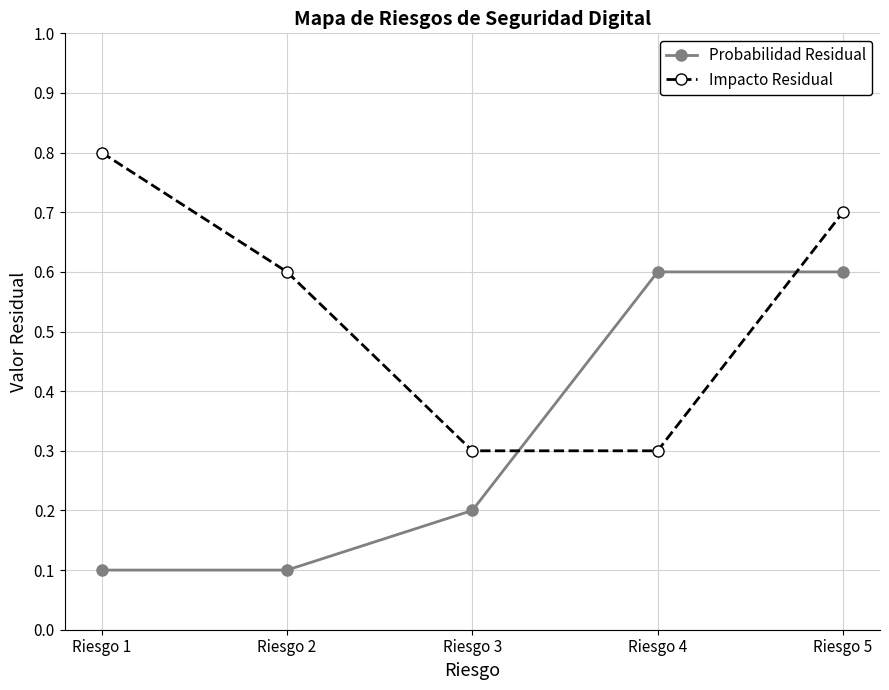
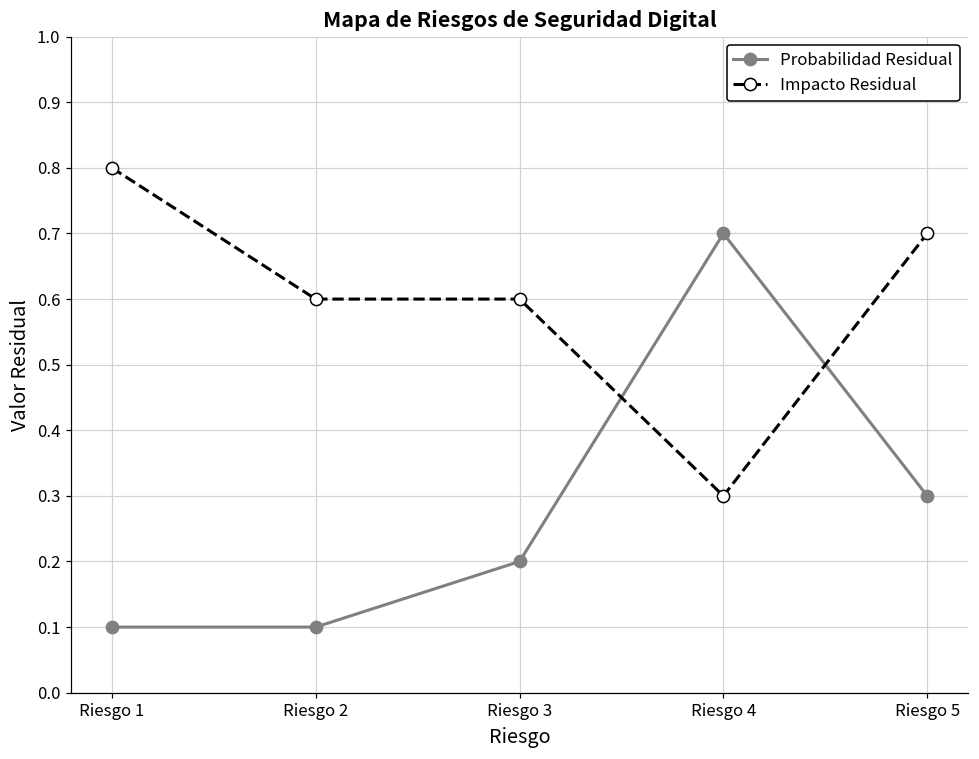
Impacto Residual, Riesgo 3: 0.3 -> 0.6
Probabilidad Residual, Riesgo 4: 0.6 -> 0.7
Probabilidad Residual, Riesgo 5: 0.6 -> 0.3
